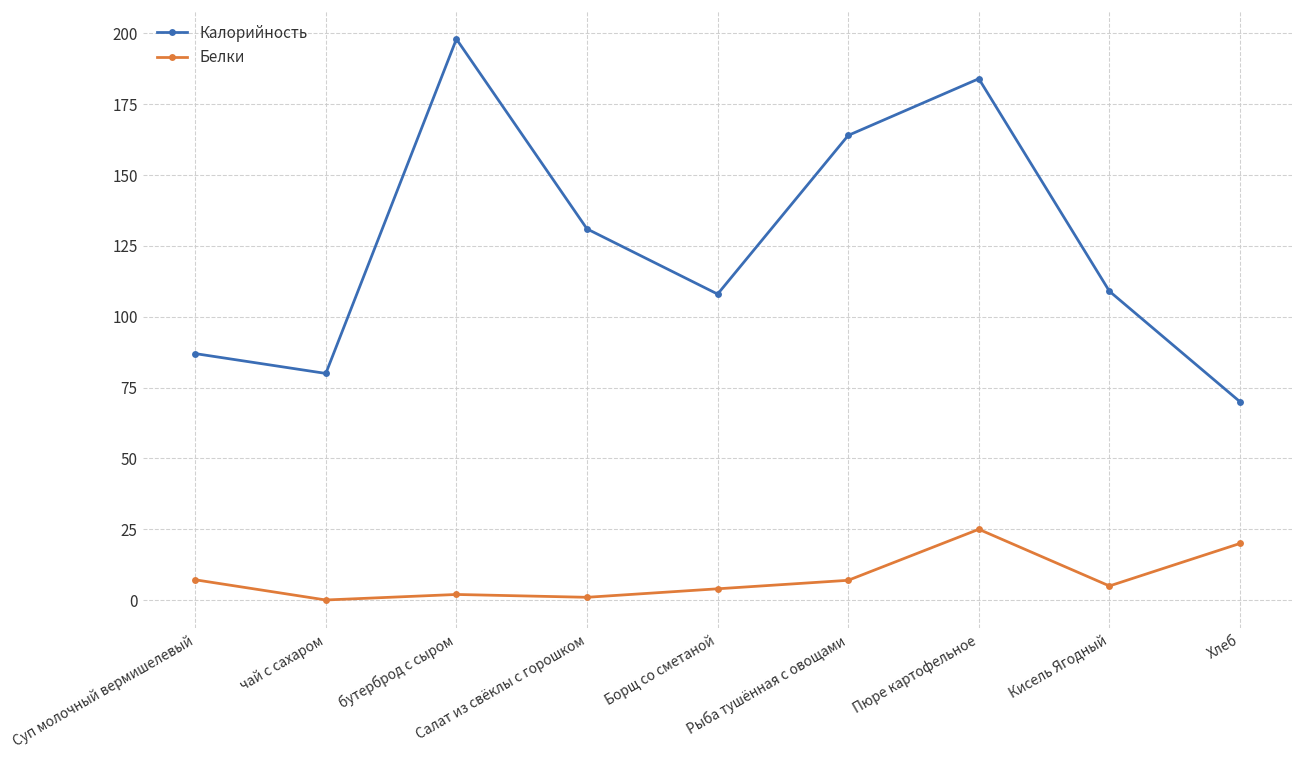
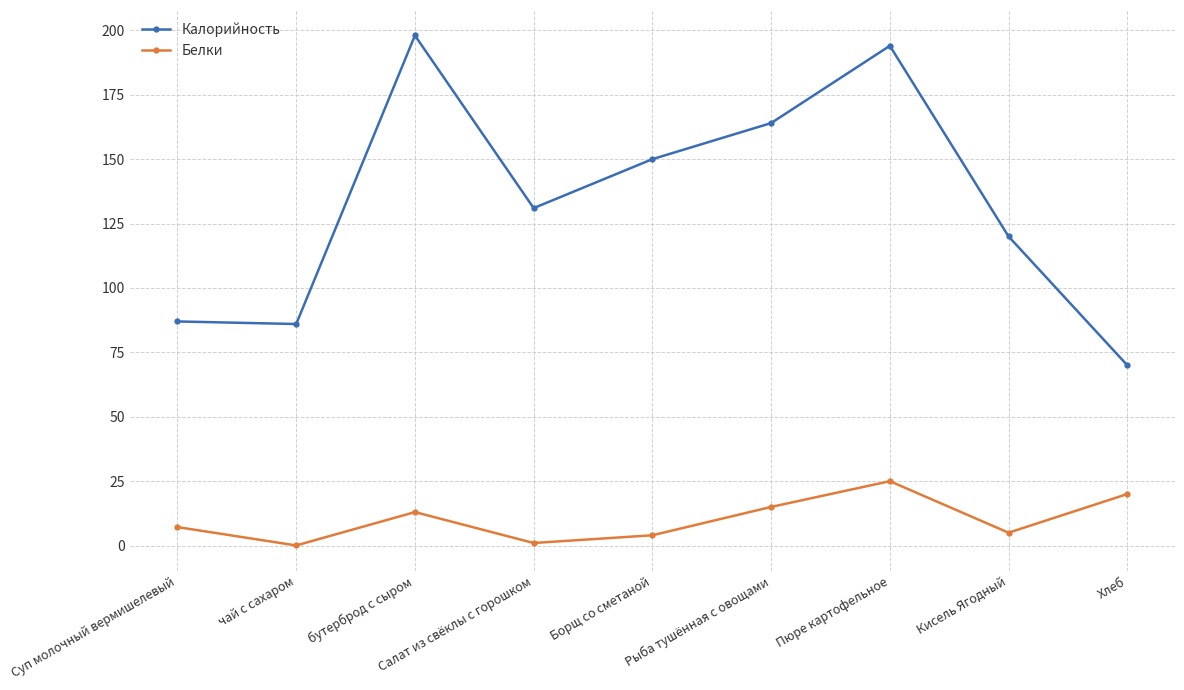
Калорийность, чай с сахаром: 80 -> 86
Белки, бутерброд с сыром: 2 -> 13
Калорийность, Борщ со сметаной: 108 -> 150
Белки, Рыба тушённая с овощами: 7 -> 15
Калорийность, Пюре картофельное: 184 -> 194
Калорийность, Кисель Ягодный: 109 -> 120
